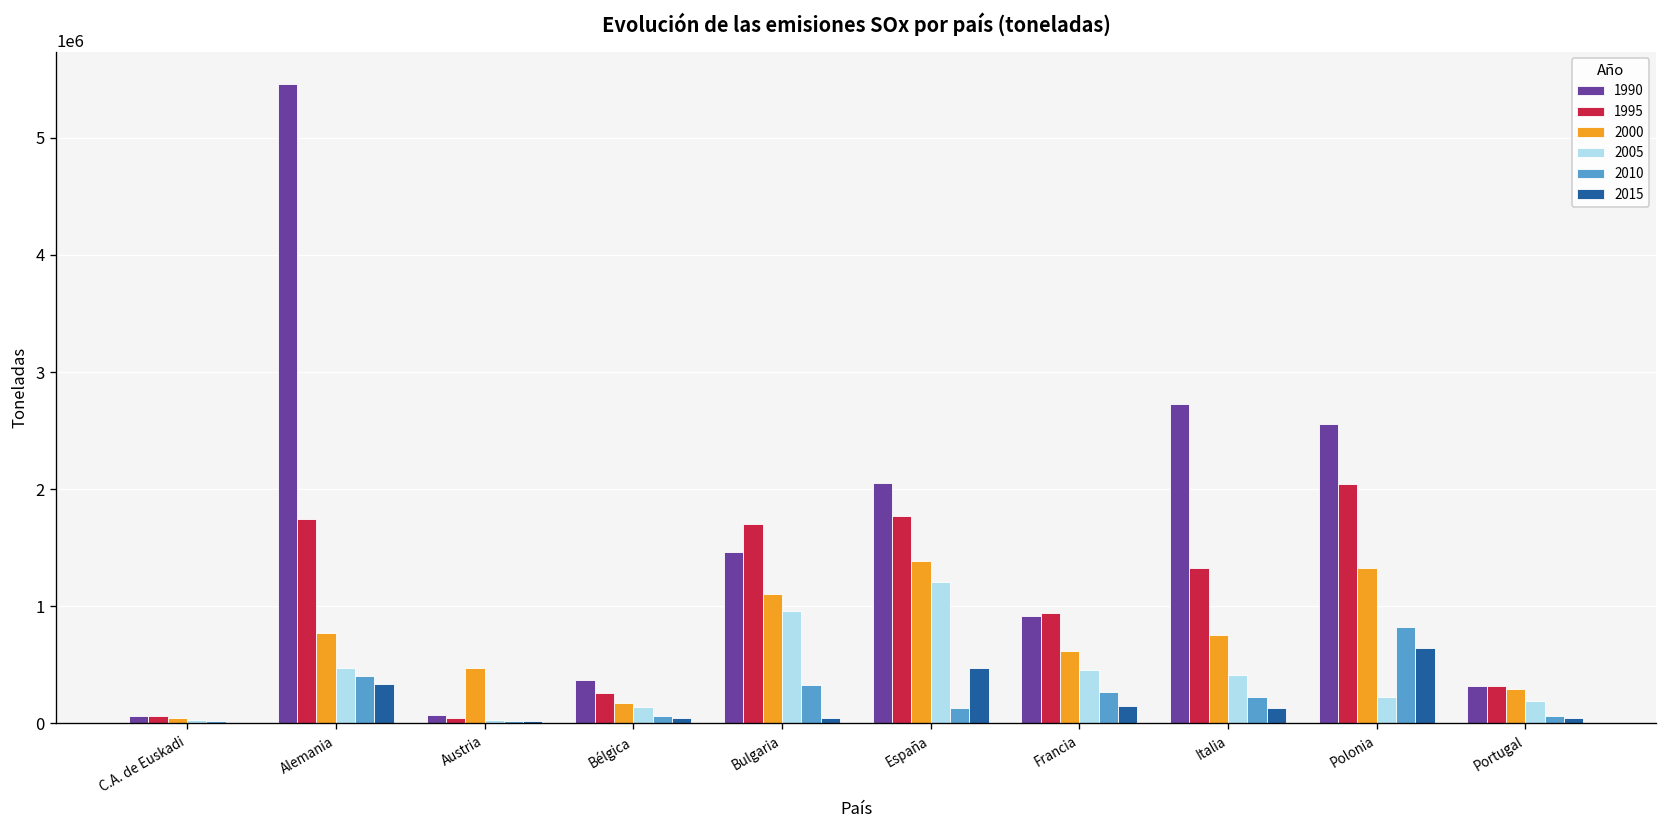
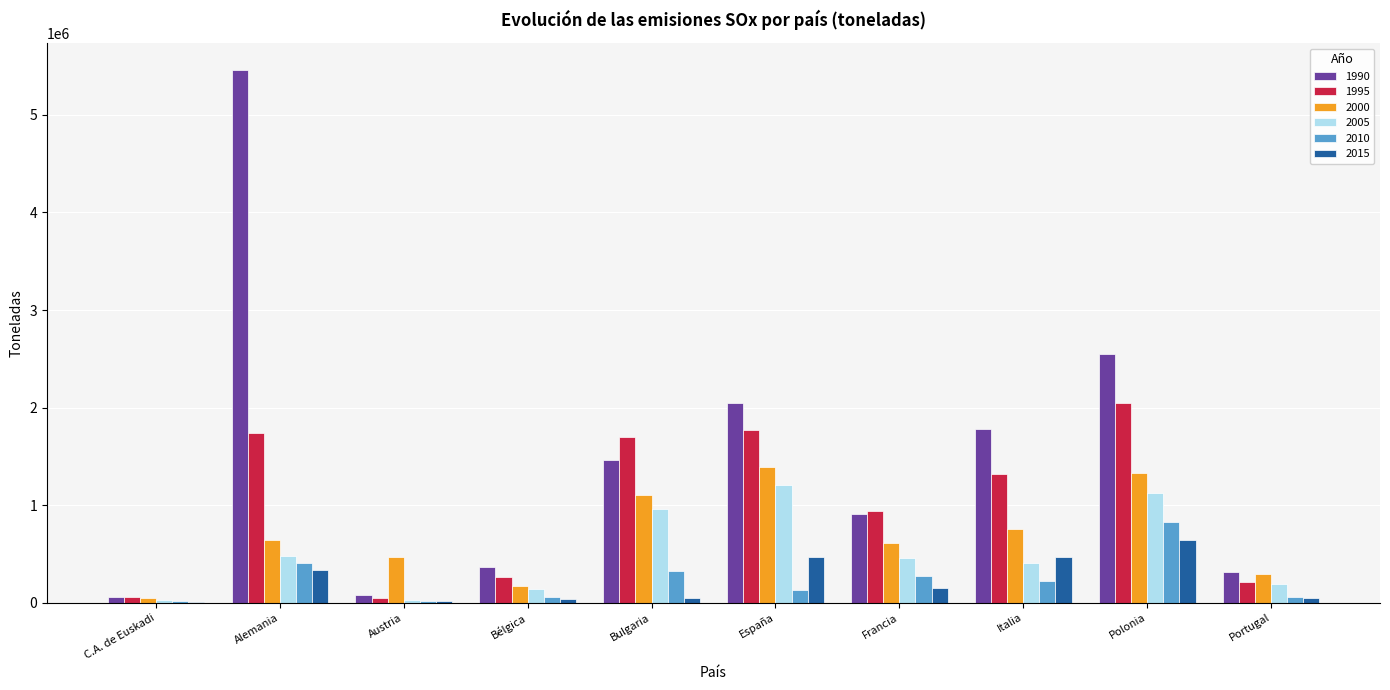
2000, Alemania: 800000 -> 600000
1990, Italia: 2700000 -> 1800000
2015, Italia: 100000 -> 500000
2005, Polonia: 200000 -> 1100000
1995, Portugal: 300000 -> 200000
